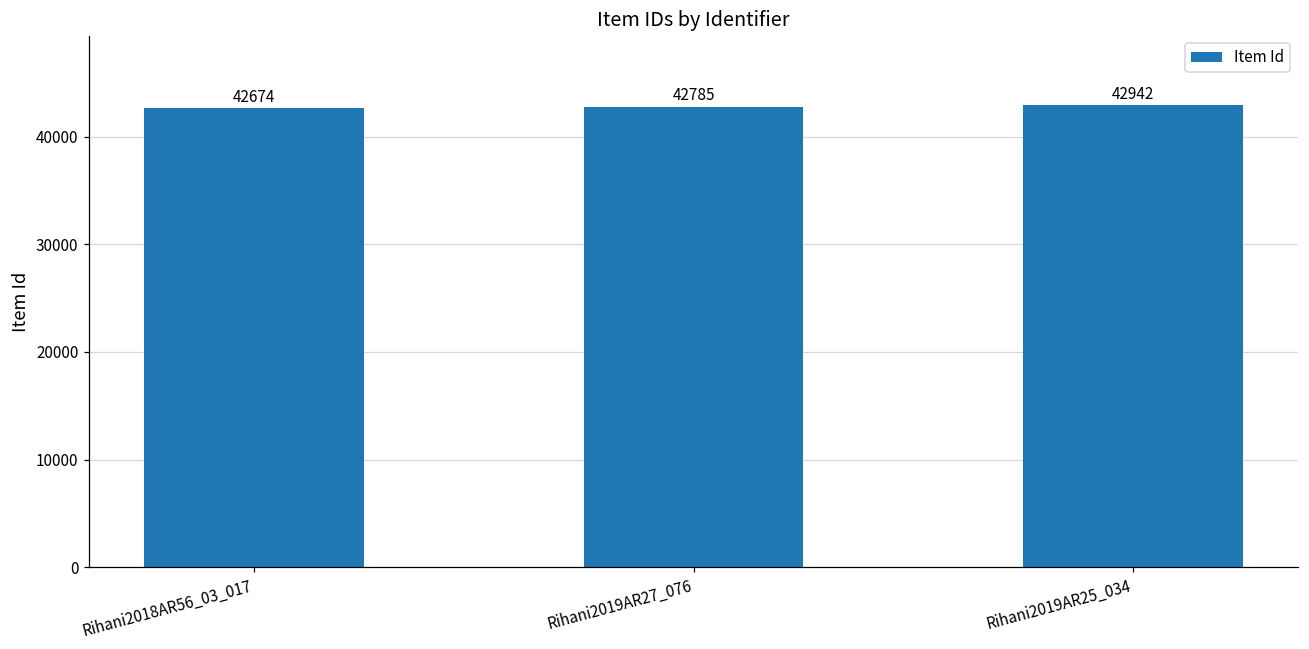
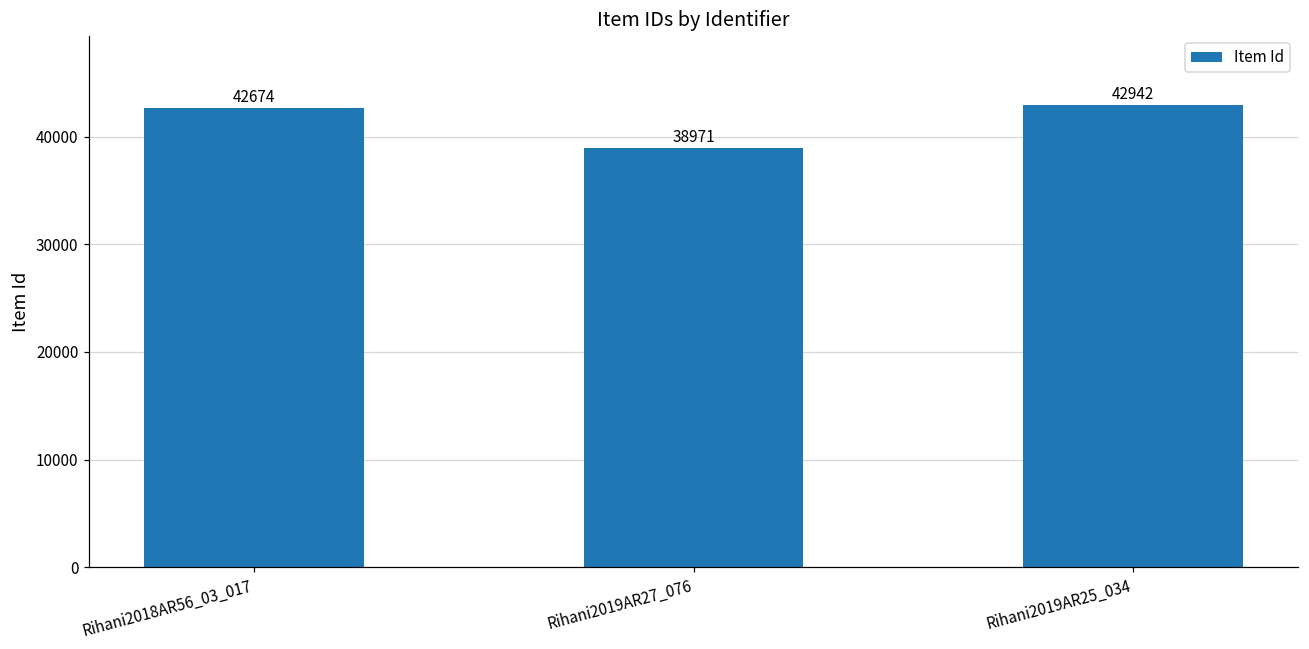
Rihani2019AR27_076: 42785 -> 38971
